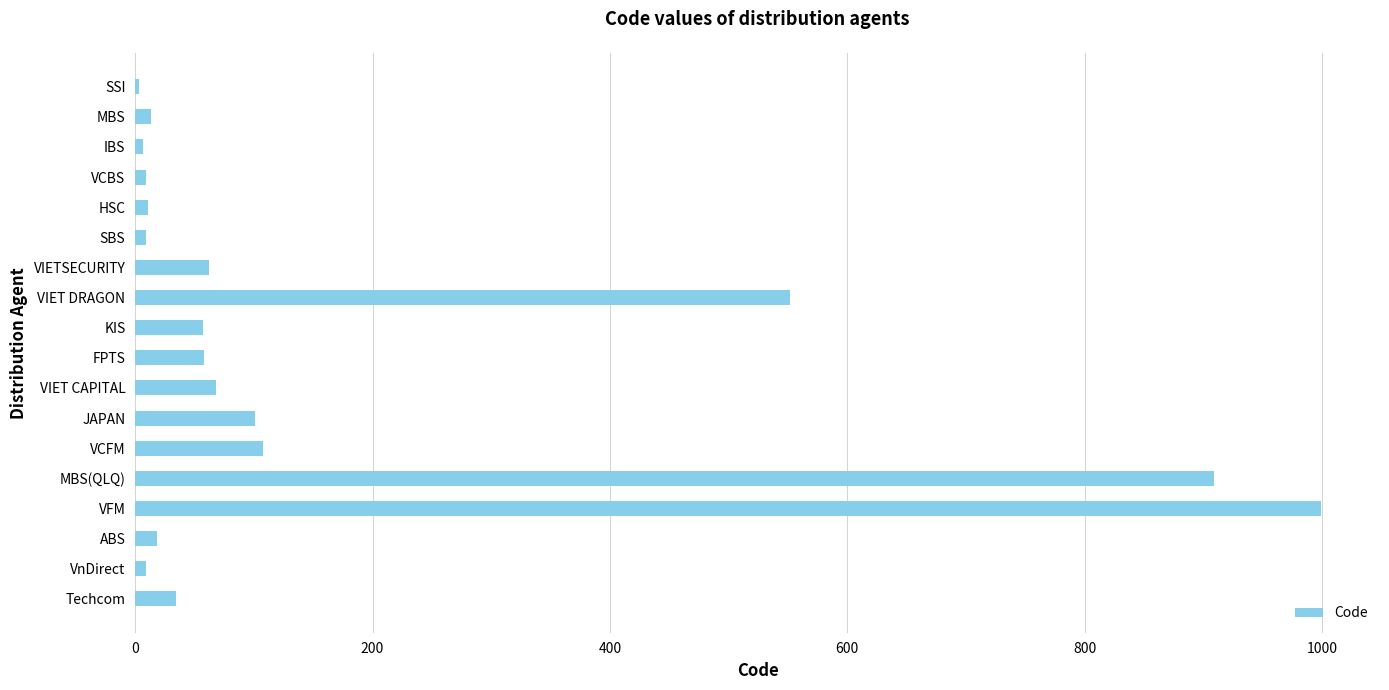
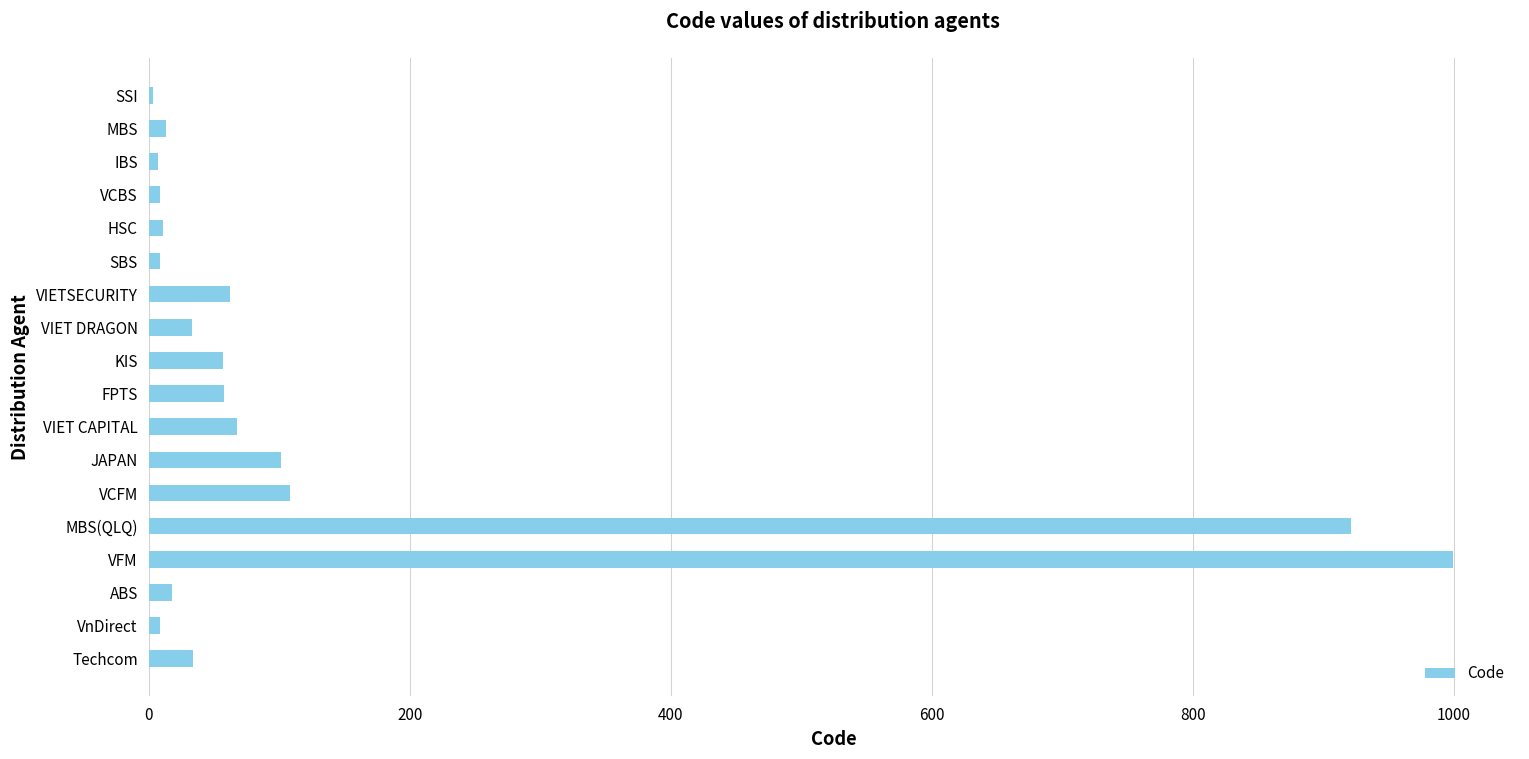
VIET DRAGON: 552 -> 33
MBS(QLQ): 909 -> 921
